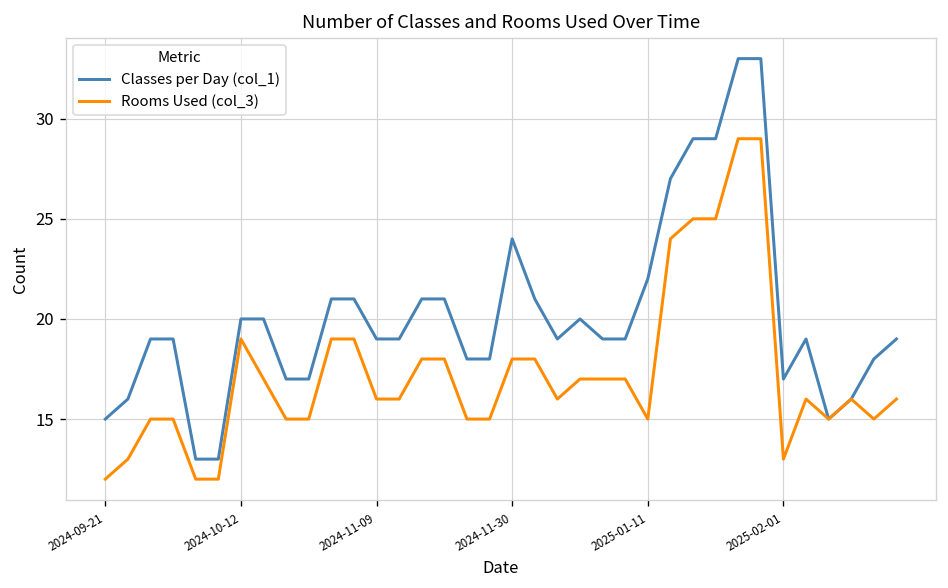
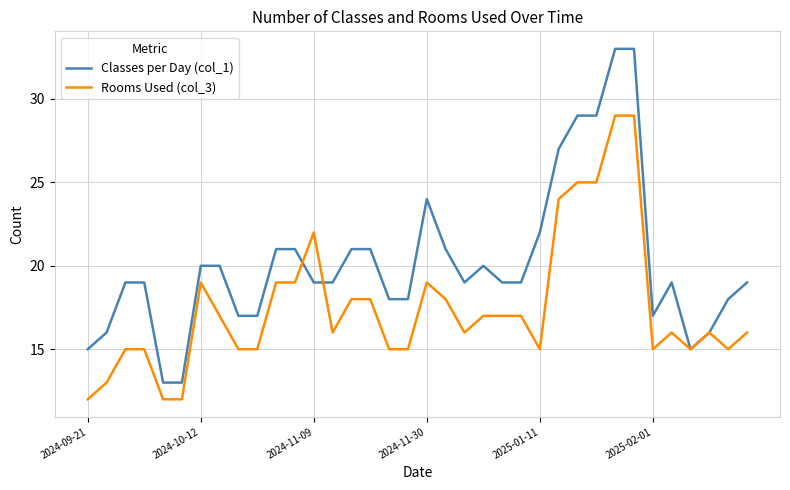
Rooms Used (col_3), 2024-11-09: 16 -> 22
Rooms Used (col_3), 2024-11-30: 18 -> 19
Rooms Used (col_3), 2025-02-01: 13 -> 15
